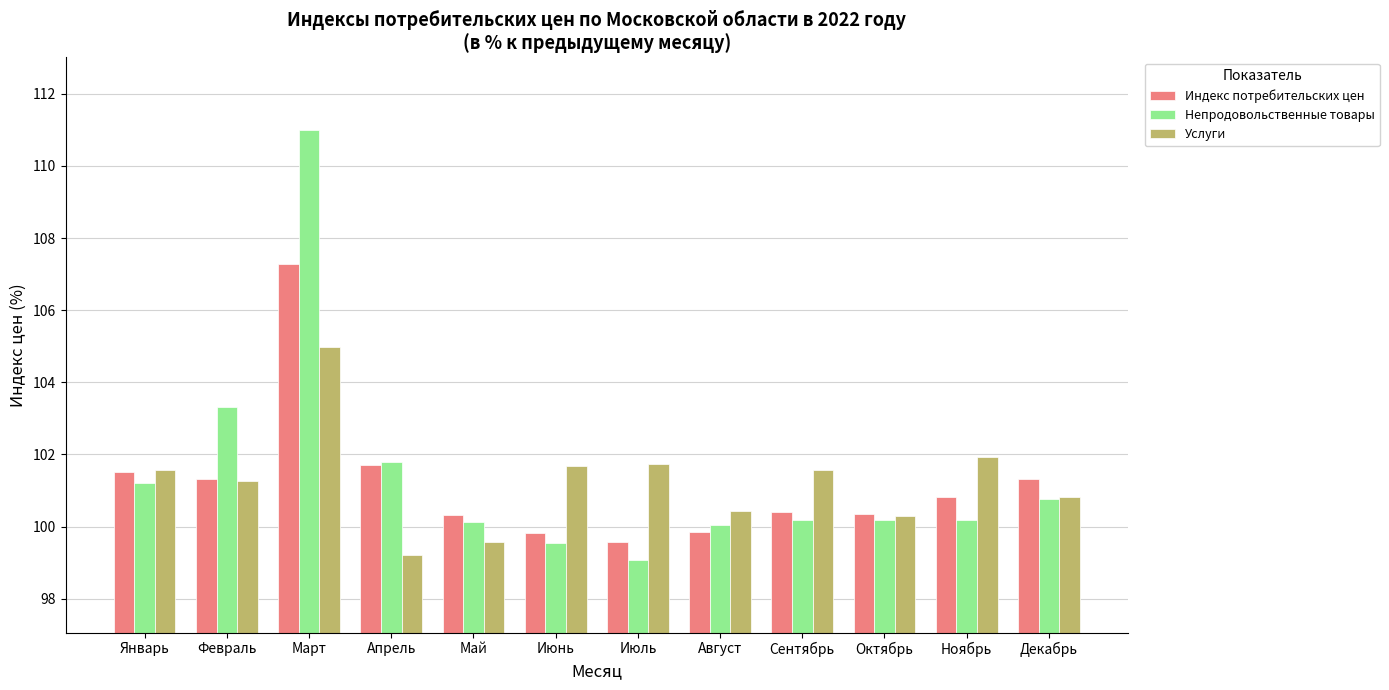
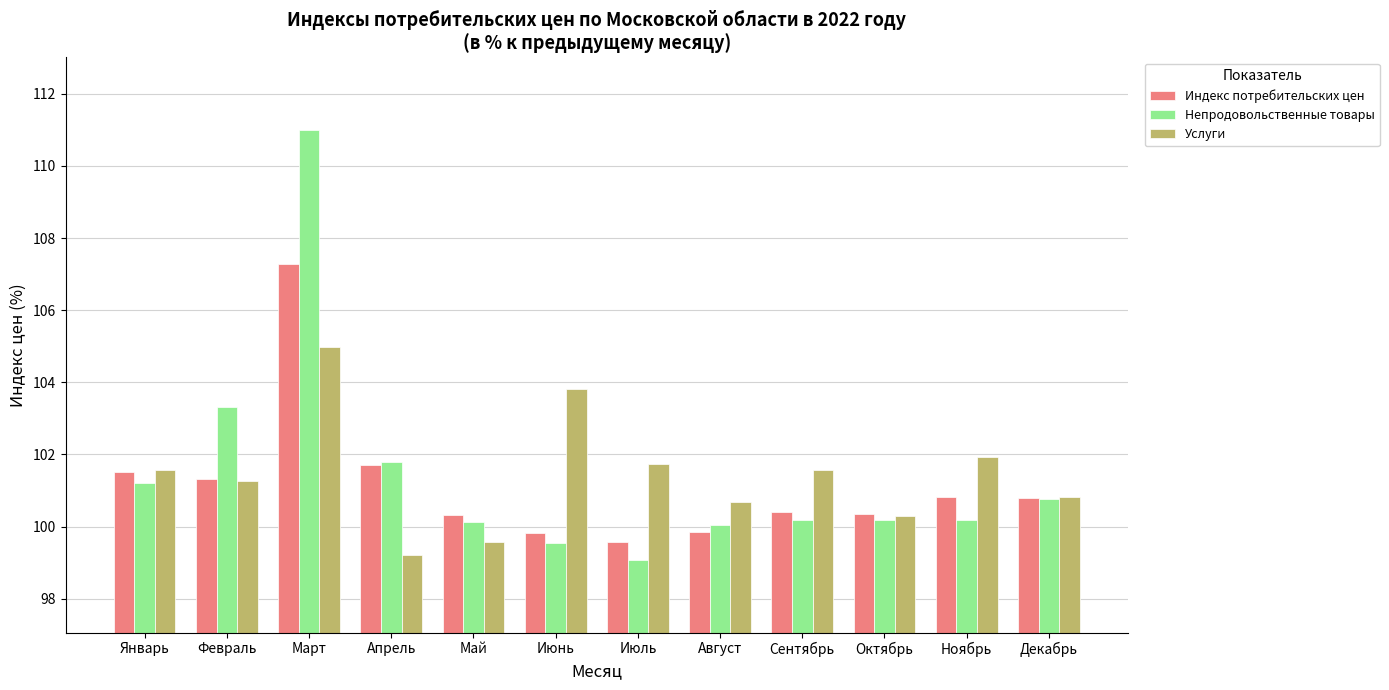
Услуги, Июнь: 101.7 -> 103.8
Услуги, Август: 100.4 -> 100.7
Индекс потребительских цен, Декабрь: 101.3 -> 100.8
